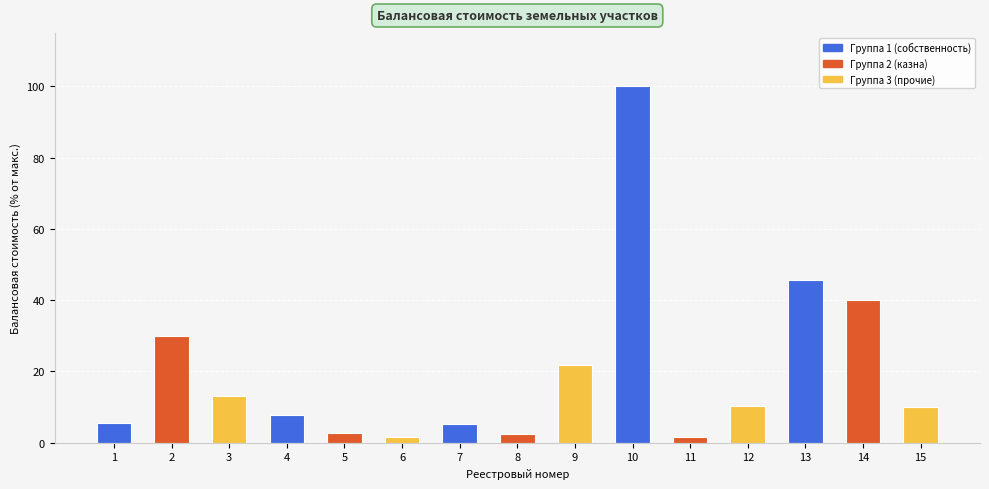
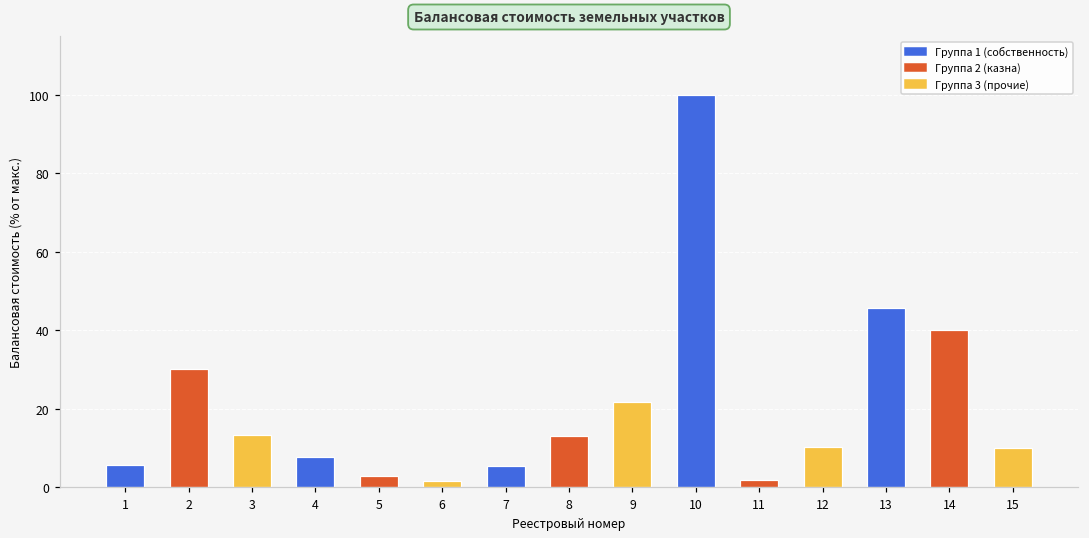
8: 3 -> 13
